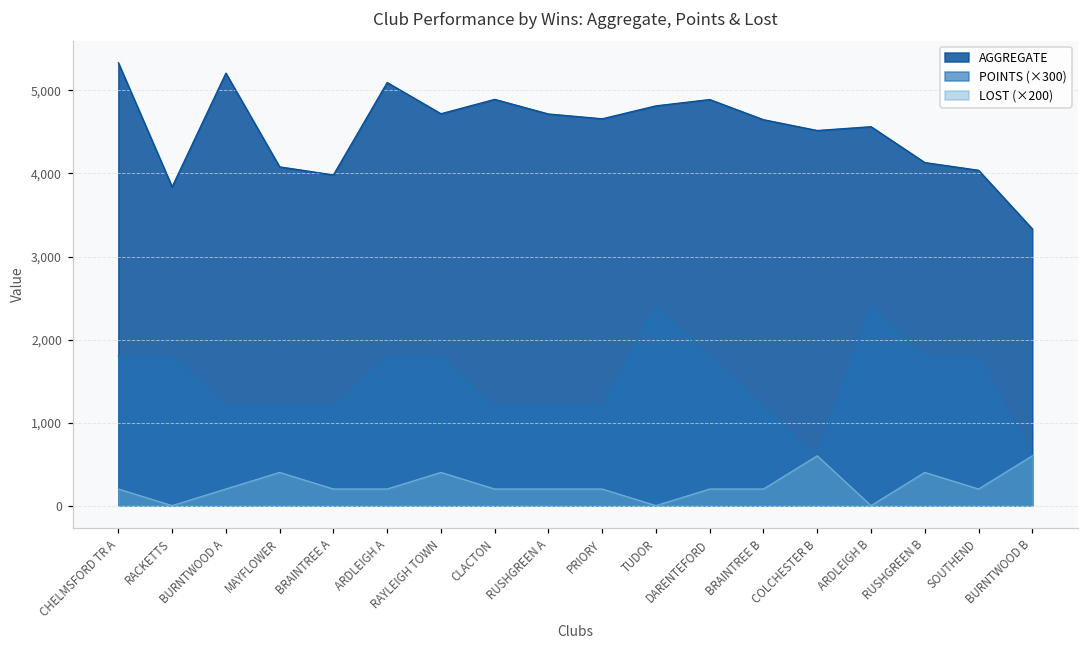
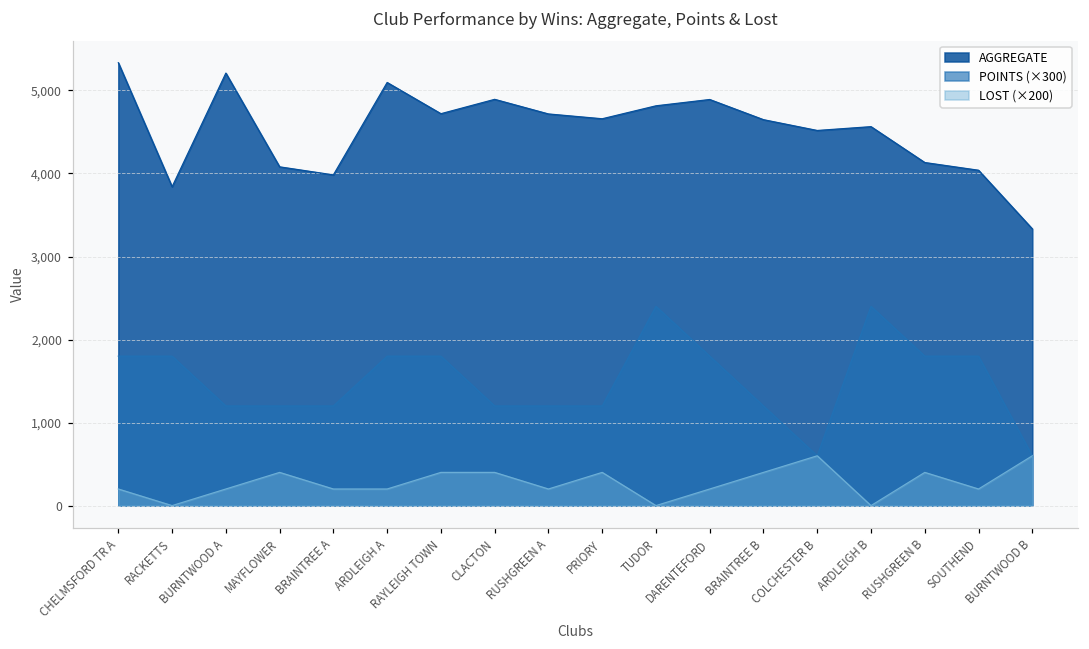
LOST (×200), CLACTON: 200 -> 400
LOST (×200), PRIORY: 200 -> 400
LOST (×200), BRAINTREE B: 200 -> 400
